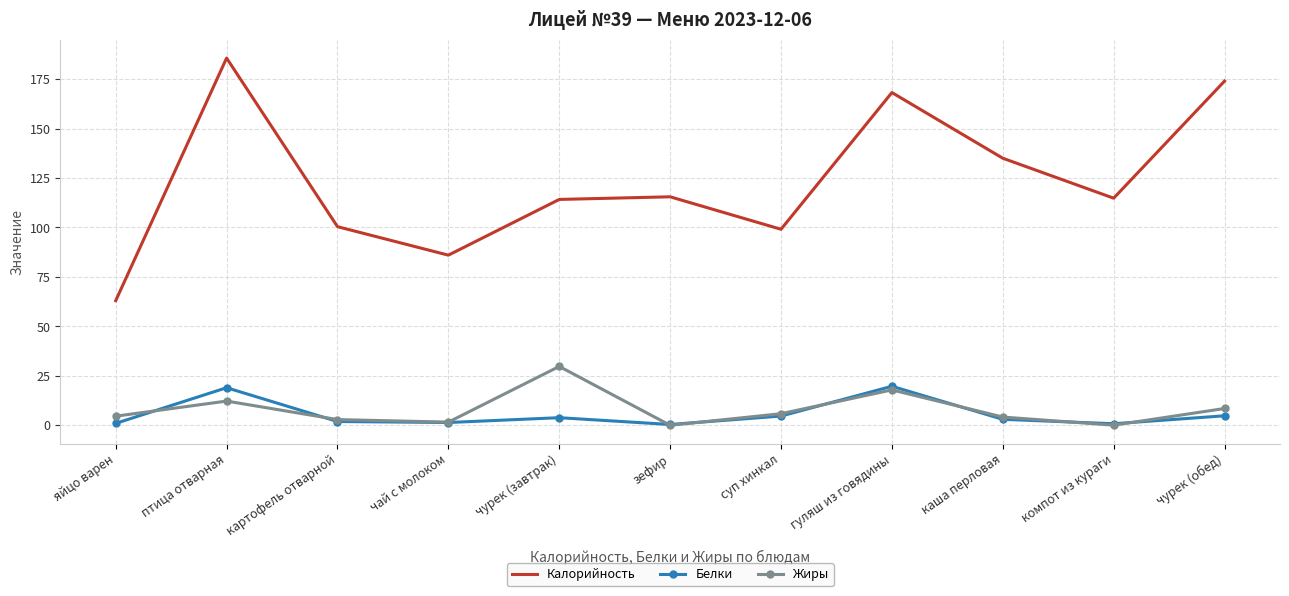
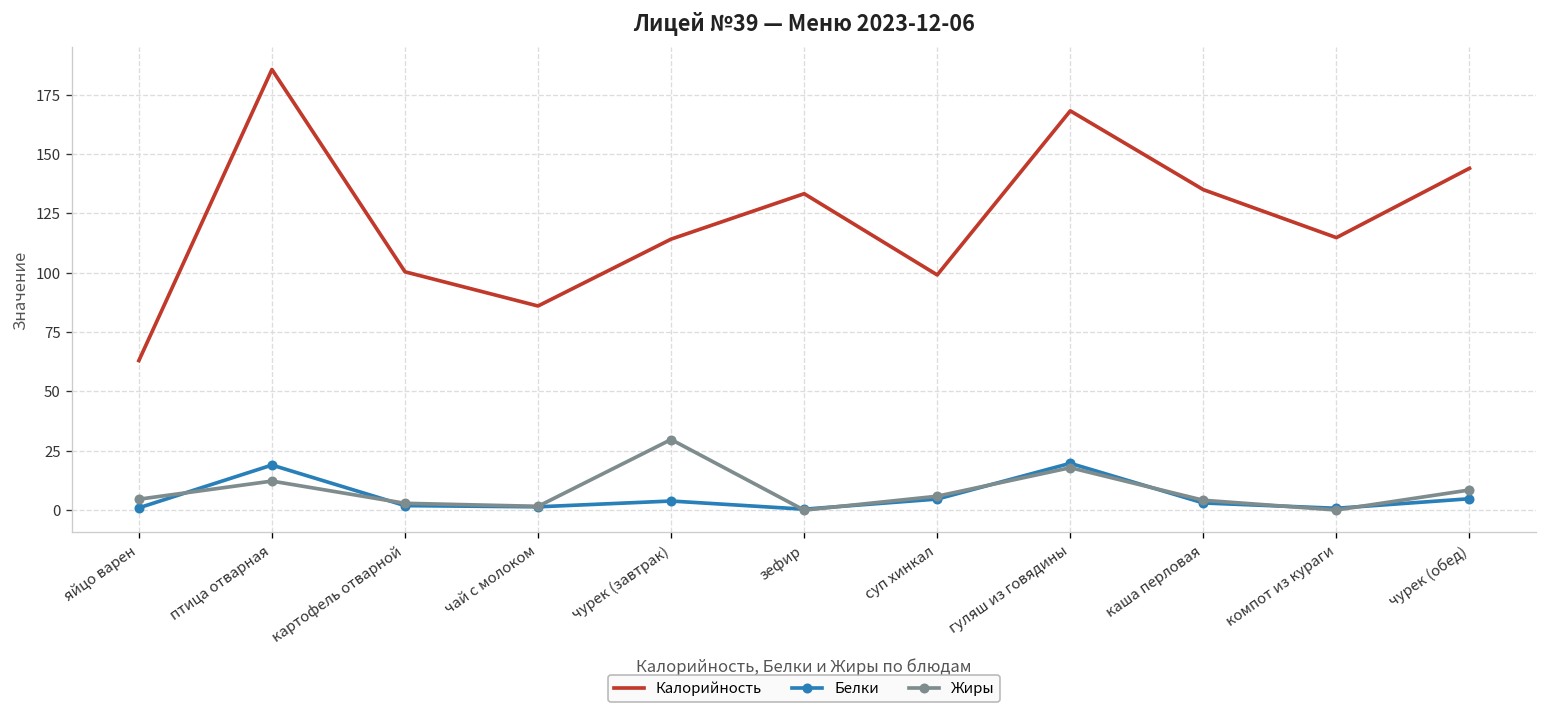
Калорийность, зефир: 116 -> 133
Калорийность, чурек (обед): 174 -> 144
